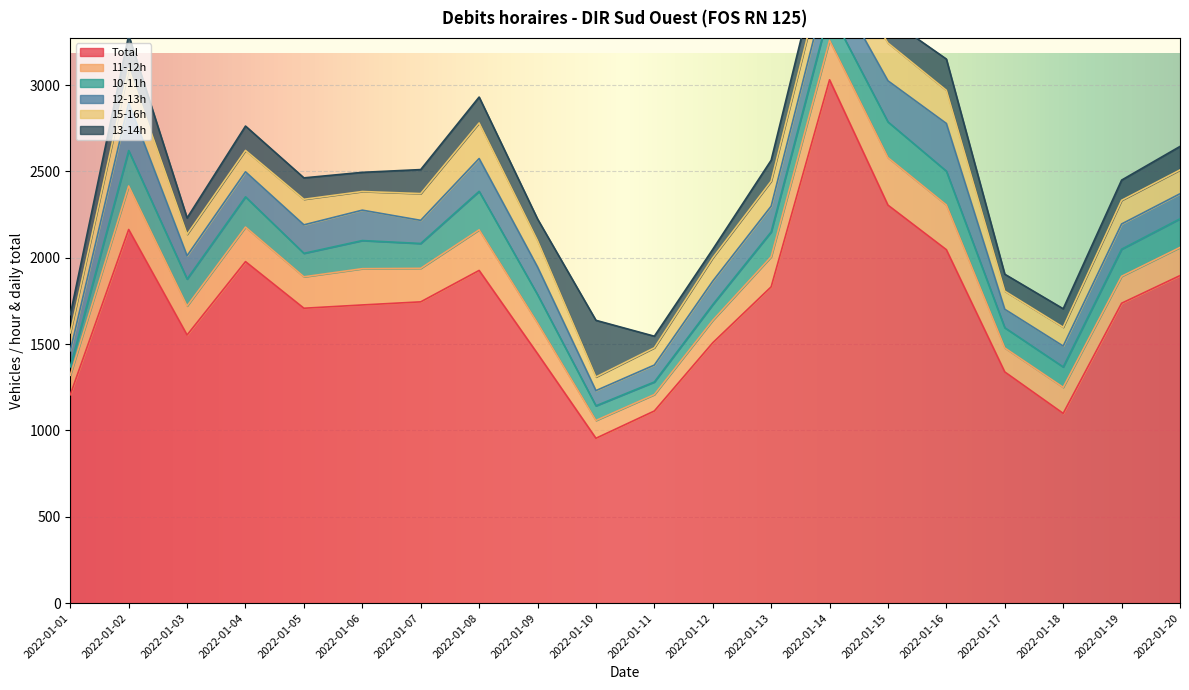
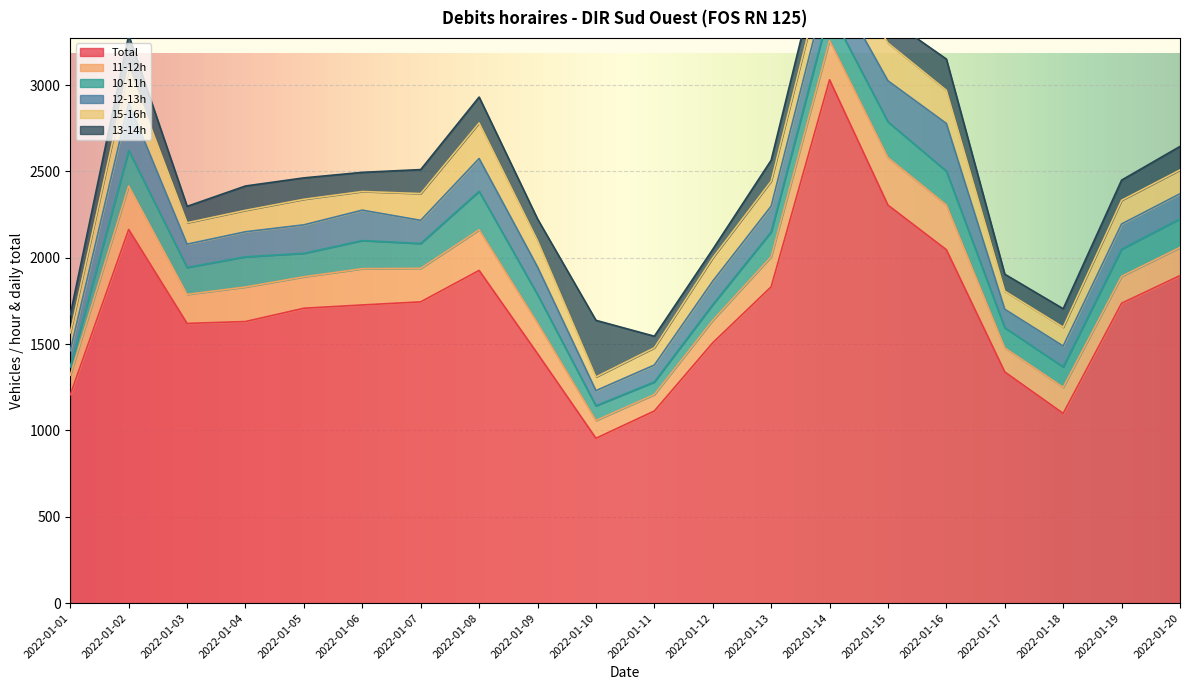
Total, 2022-01-03: 1550 -> 1620
Total, 2022-01-04: 1980 -> 1630
